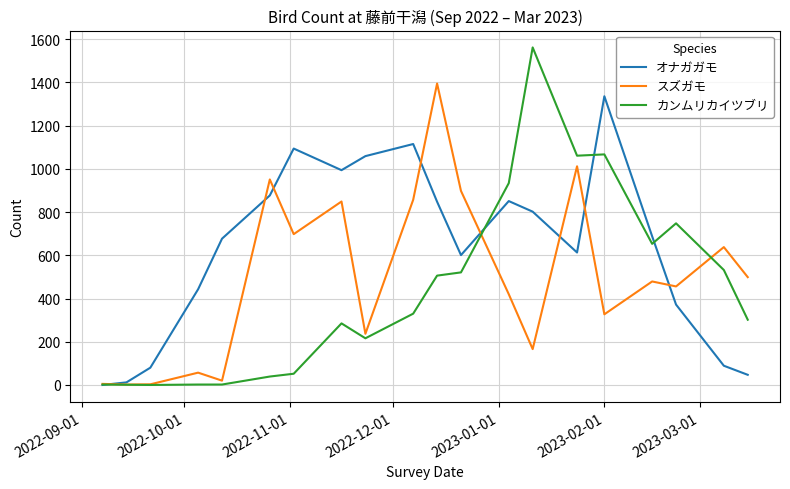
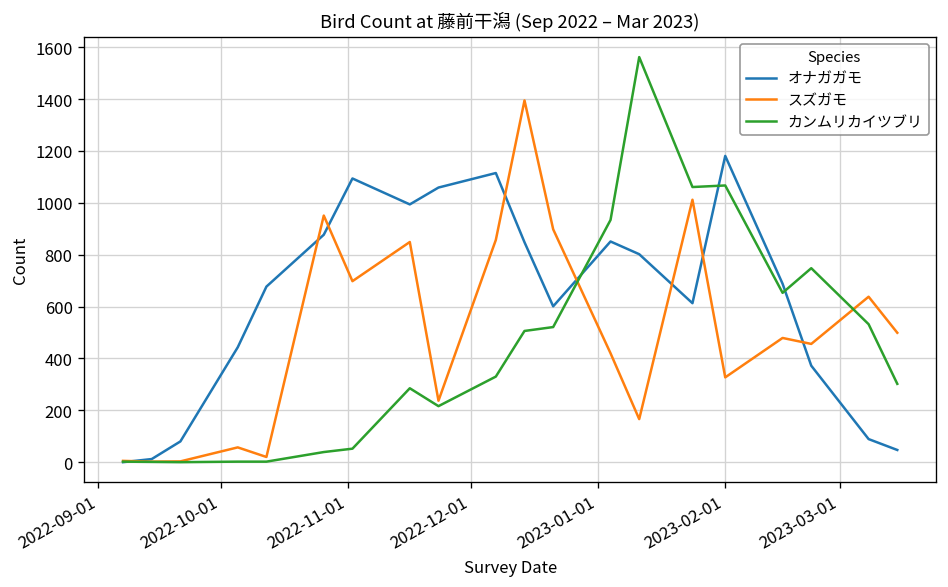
オナガガモ, 2023-02-01: 1340 -> 1180
